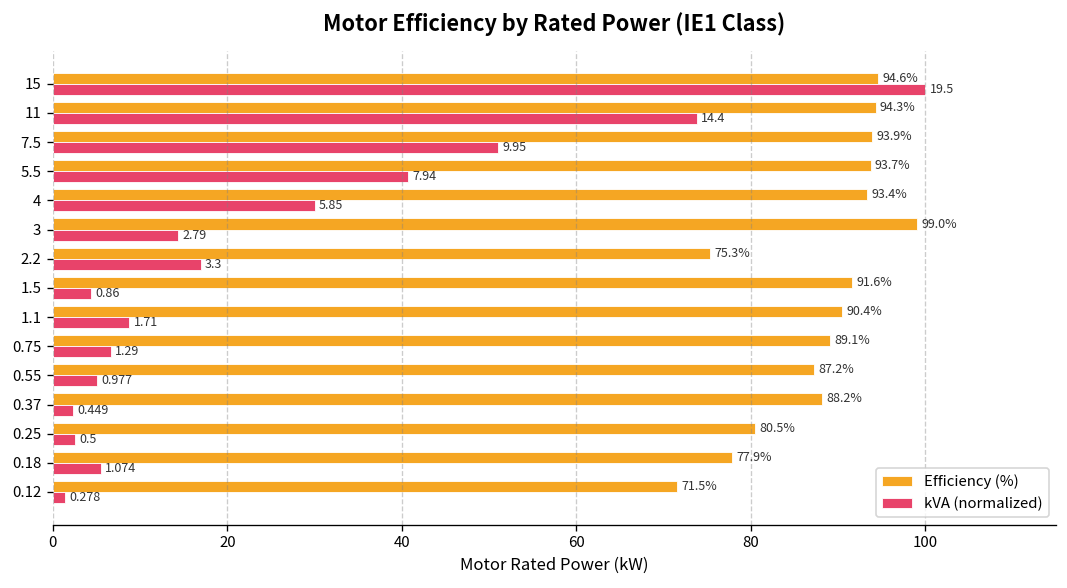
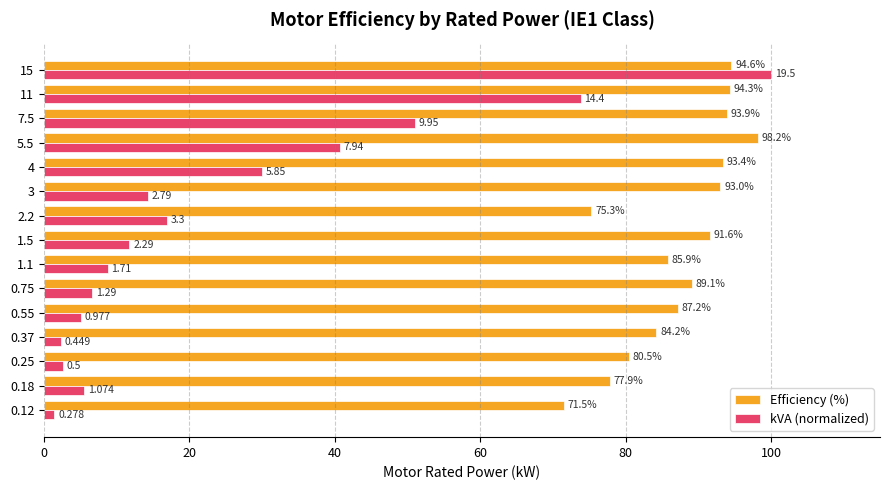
Efficiency (%), 5.5: 93.7% -> 98.2%
Efficiency (%), 3: 99.0% -> 93.0%
kVA (normalized), 1.5: 0.86 -> 2.29
Efficiency (%), 1.1: 90.4% -> 85.9%
Efficiency (%), 0.37: 88.2% -> 84.2%
